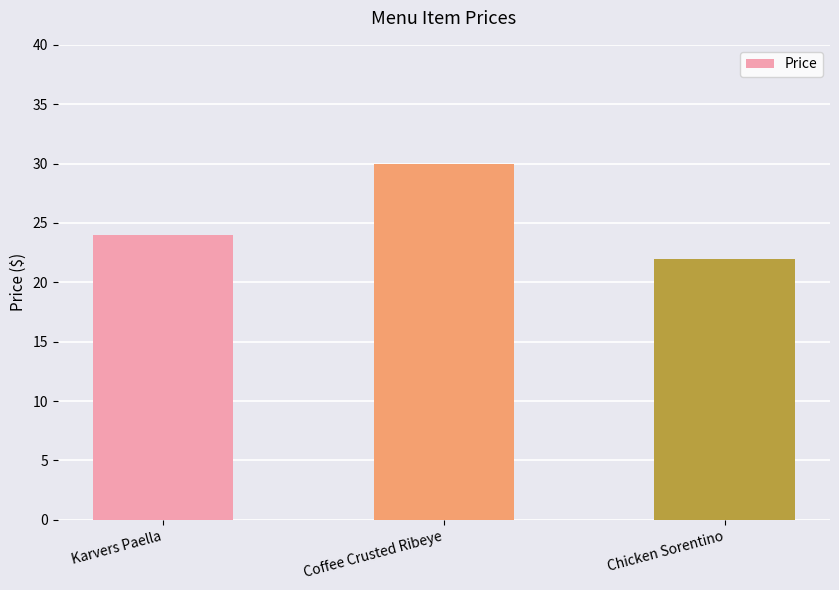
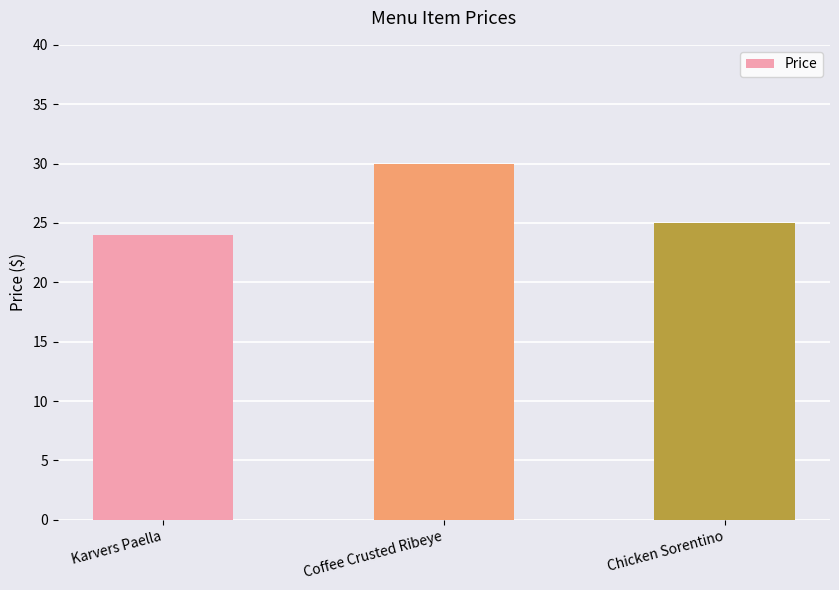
Chicken Sorentino: 22 -> 25
